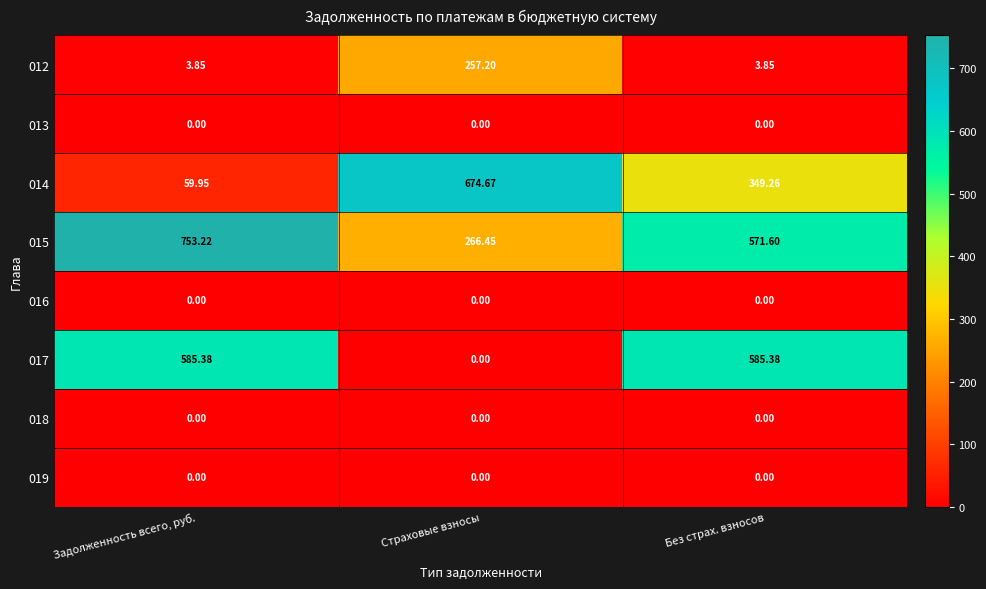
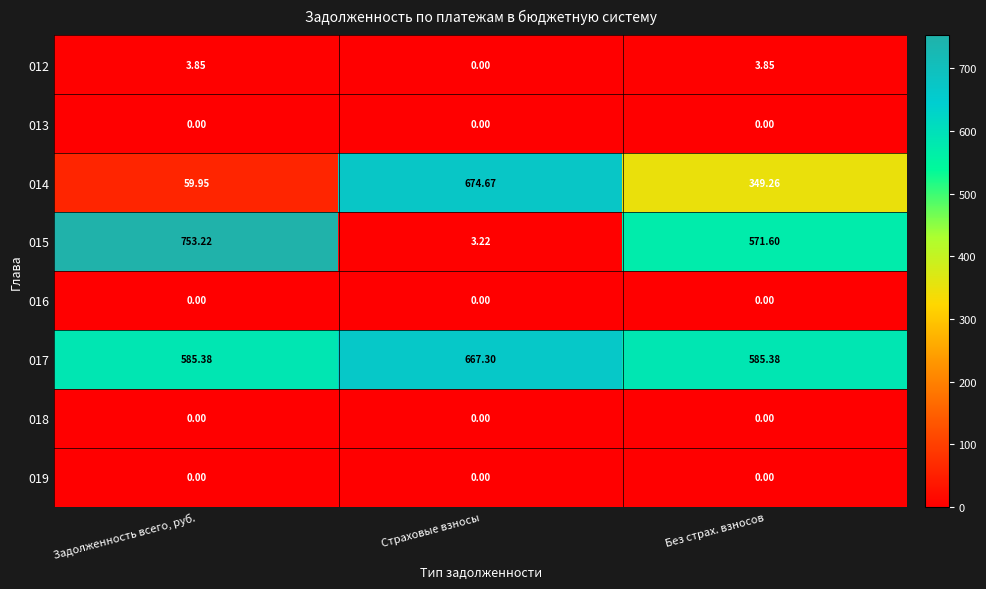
012, Страховые взносы: 257.20 -> 0.00
015, Страховые взносы: 266.45 -> 3.22
017, Страховые взносы: 0.00 -> 667.30
